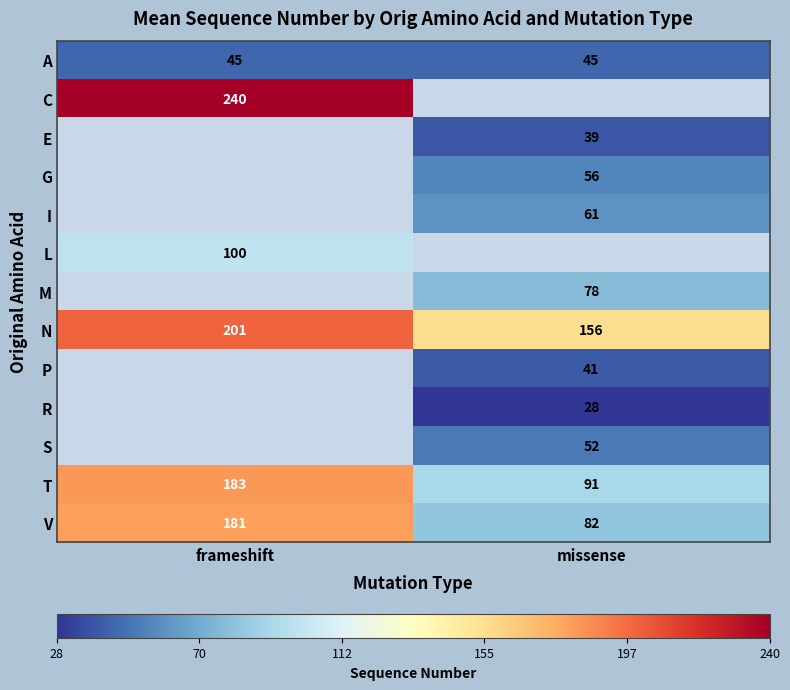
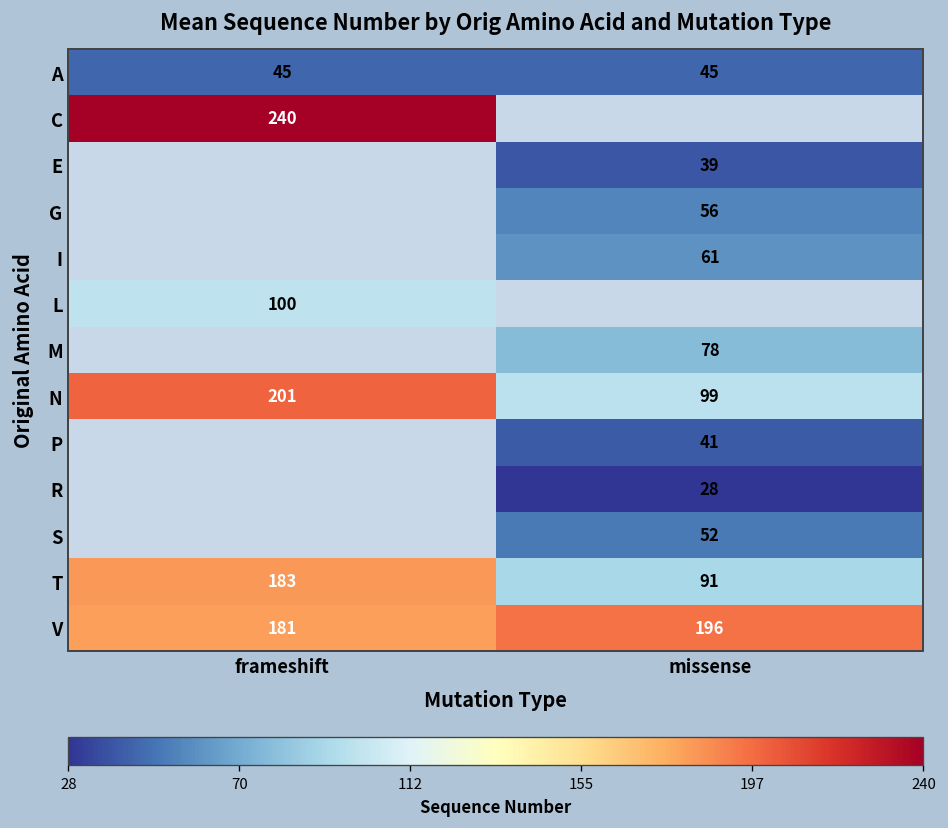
N, missense: 156 -> 99
V, missense: 82 -> 196
